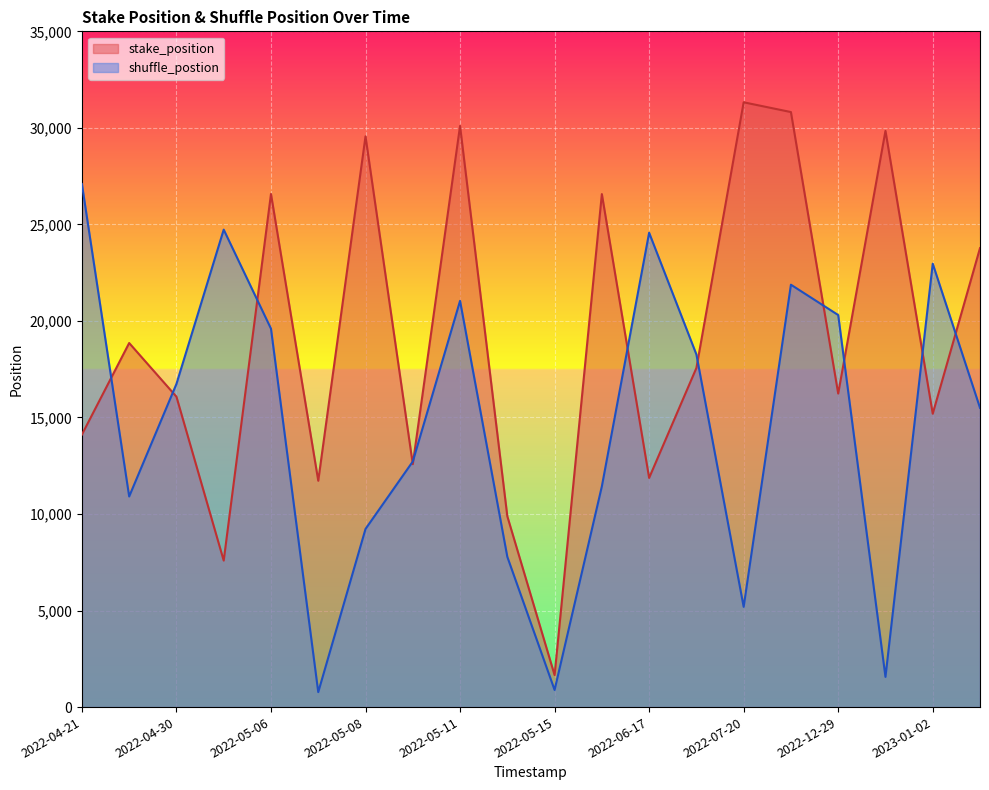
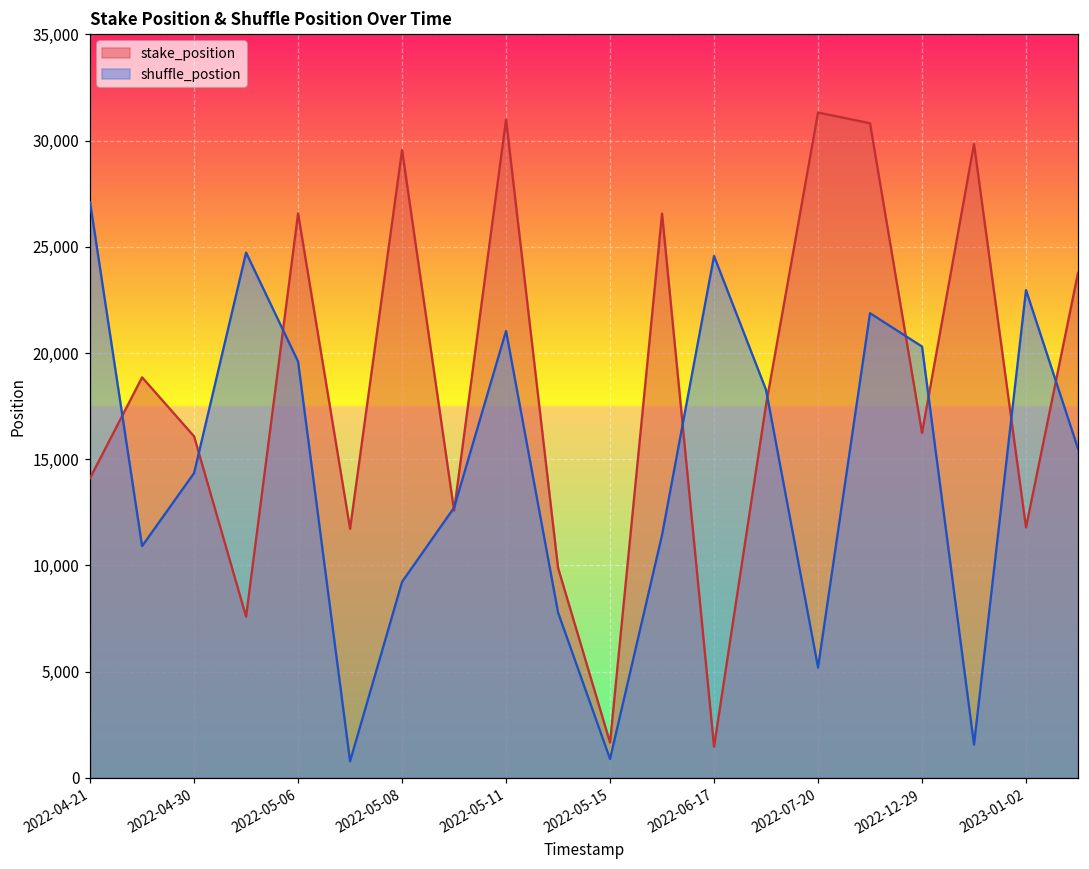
shuffle_postion, 2022-04-30: 16,700 -> 14,400
stake_position, 2022-05-11: 30,100 -> 31,000
stake_position, 2022-06-17: 11,900 -> 1,500
stake_position, 2023-01-02: 15,200 -> 11,800
